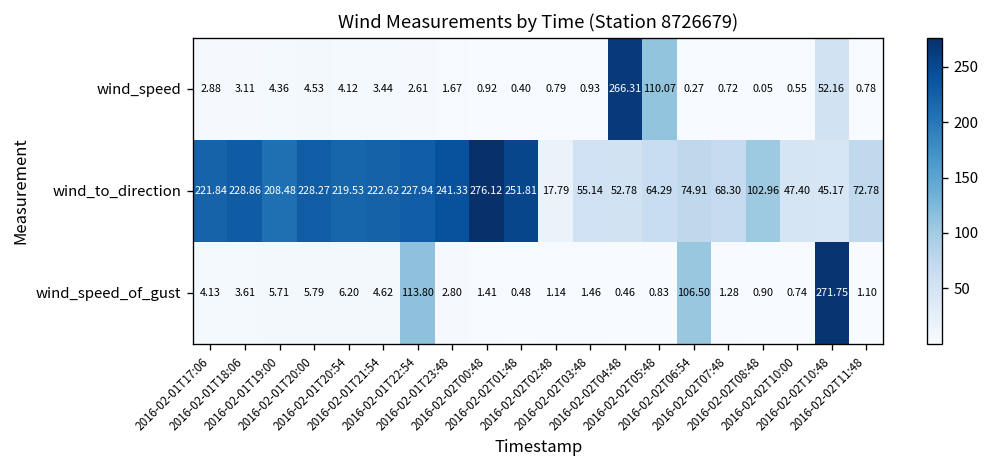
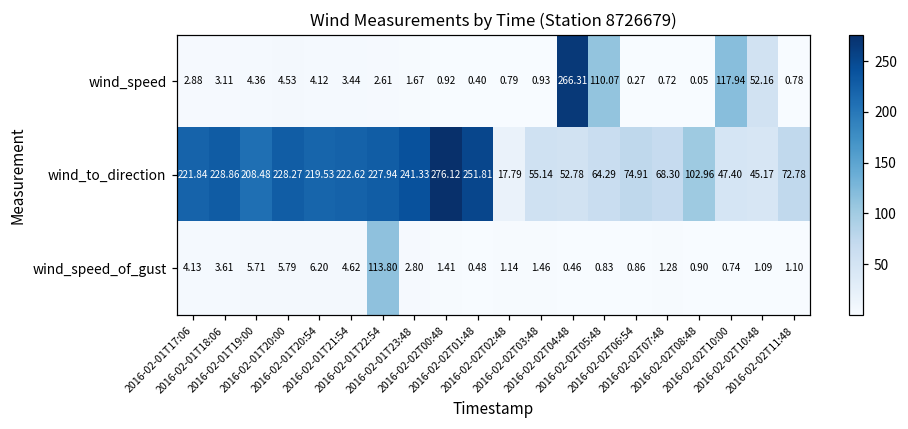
wind_speed, 2016-02-02T10:00: 0.55 -> 117.94
wind_speed_of_gust, 2016-02-02T06:54: 106.50 -> 0.86
wind_speed_of_gust, 2016-02-02T10:48: 271.75 -> 1.09
